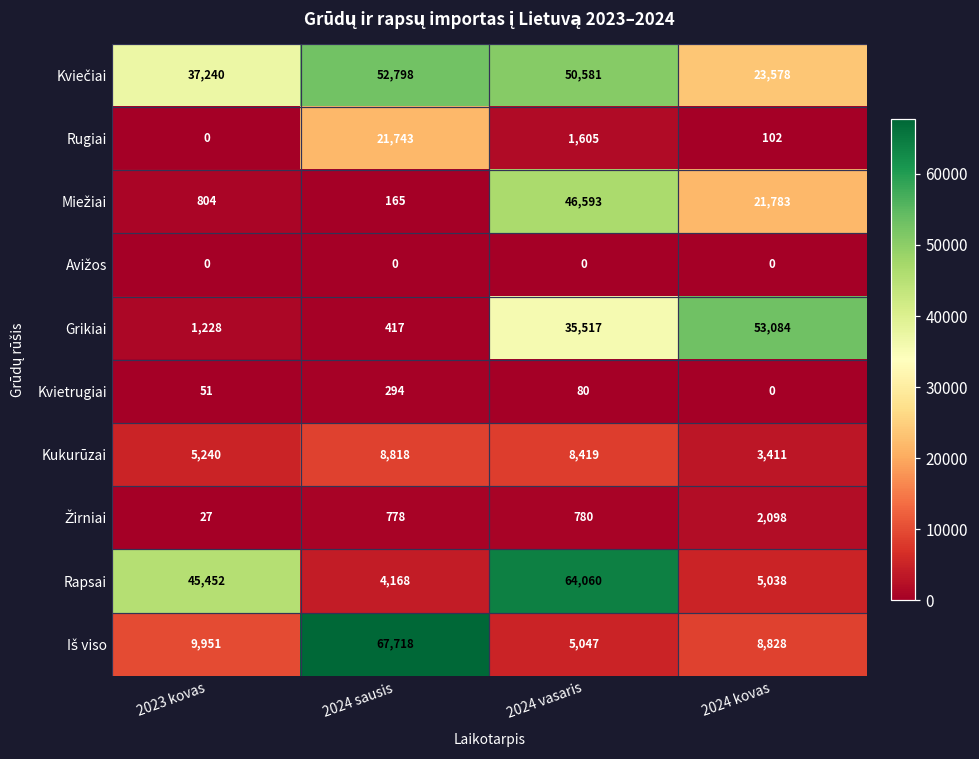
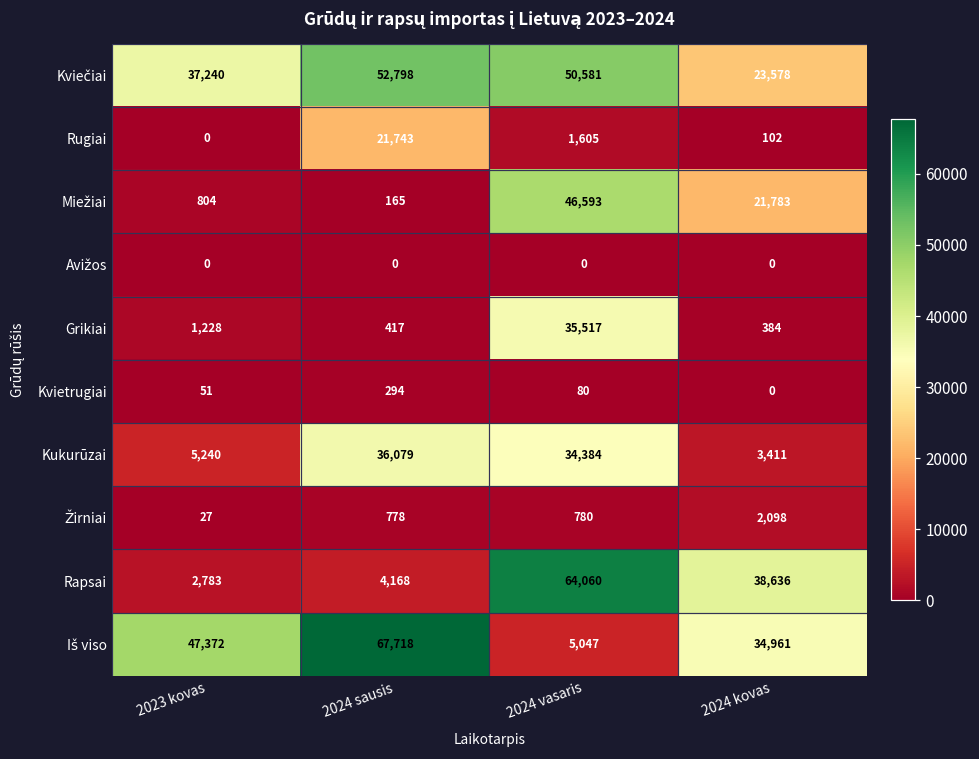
Grikiai, 2024 kovas: 53,084 -> 384
Kukurūzai, 2024 sausis: 8,818 -> 36,079
Kukurūzai, 2024 vasaris: 8,419 -> 34,384
Rapsai, 2023 kovas: 45,452 -> 2,783
Rapsai, 2024 kovas: 5,038 -> 38,636
Iš viso, 2023 kovas: 9,951 -> 47,372
Iš viso, 2024 kovas: 8,828 -> 34,961
